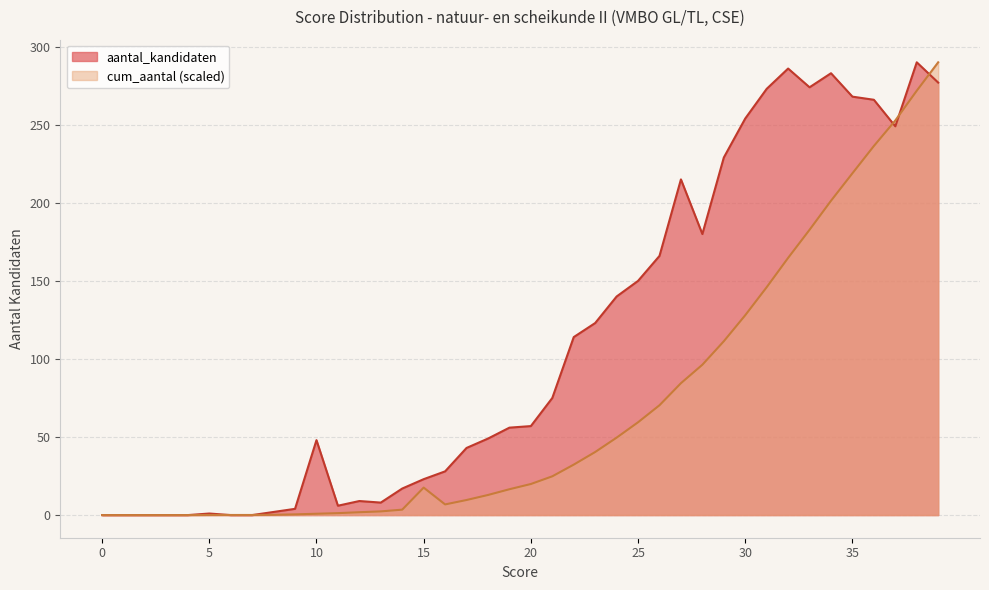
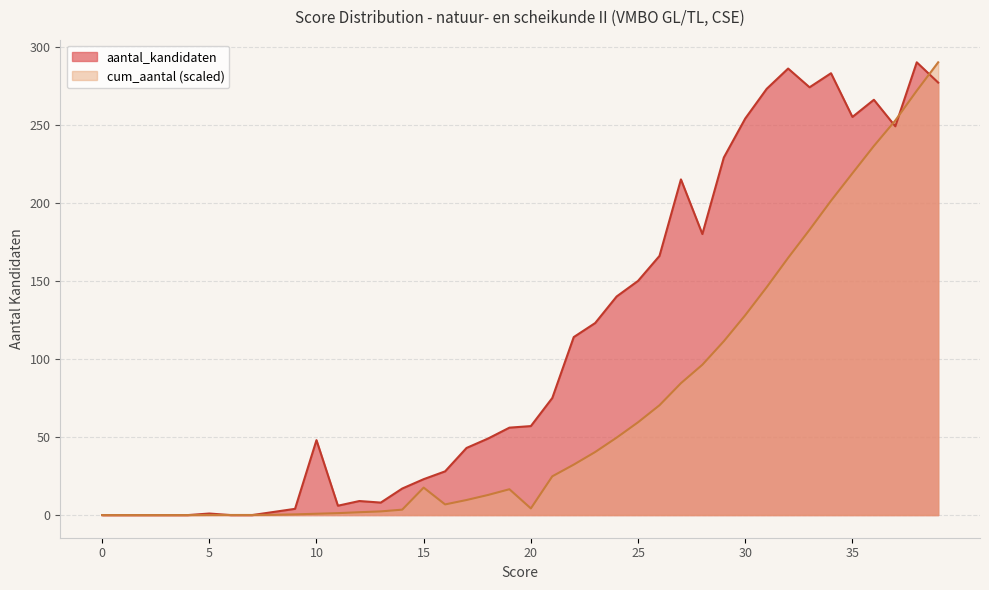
cum_aantal (scaled), 20: 20 -> 4
aantal_kandidaten, 35: 268 -> 255
